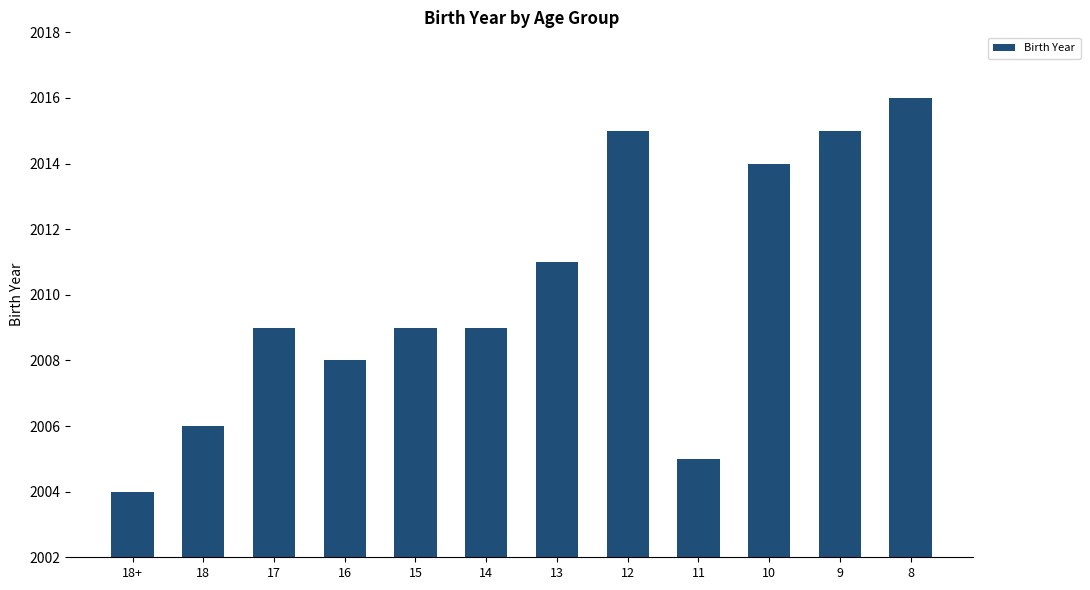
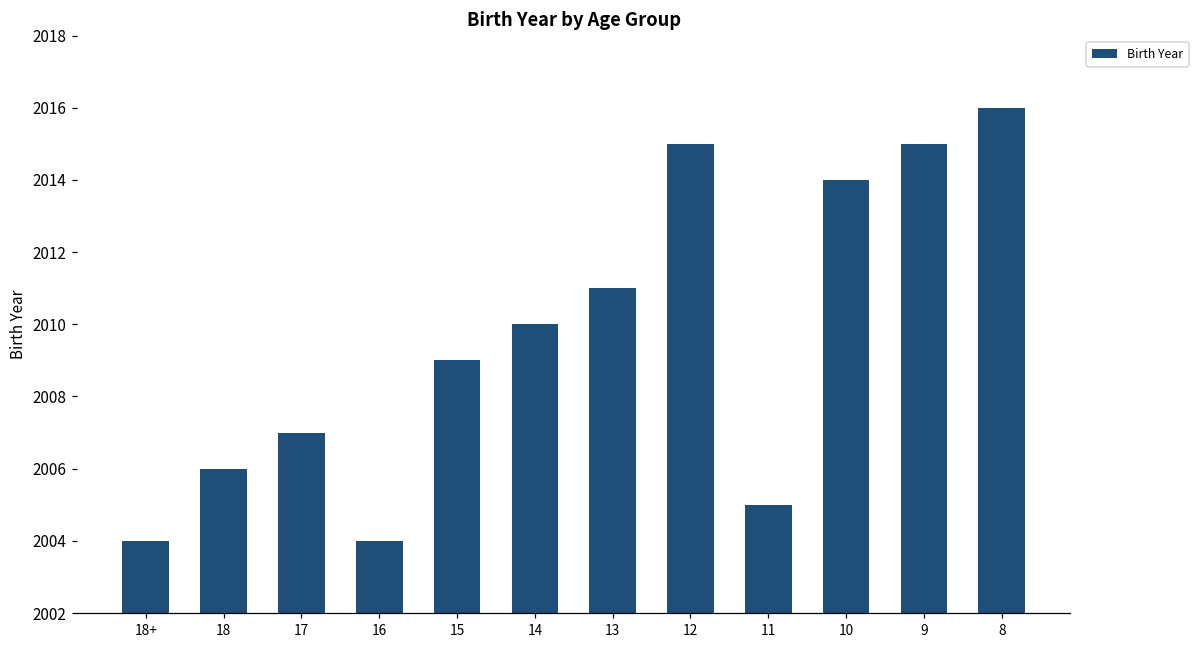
17: 2009 -> 2007
16: 2008 -> 2004
14: 2009 -> 2010
